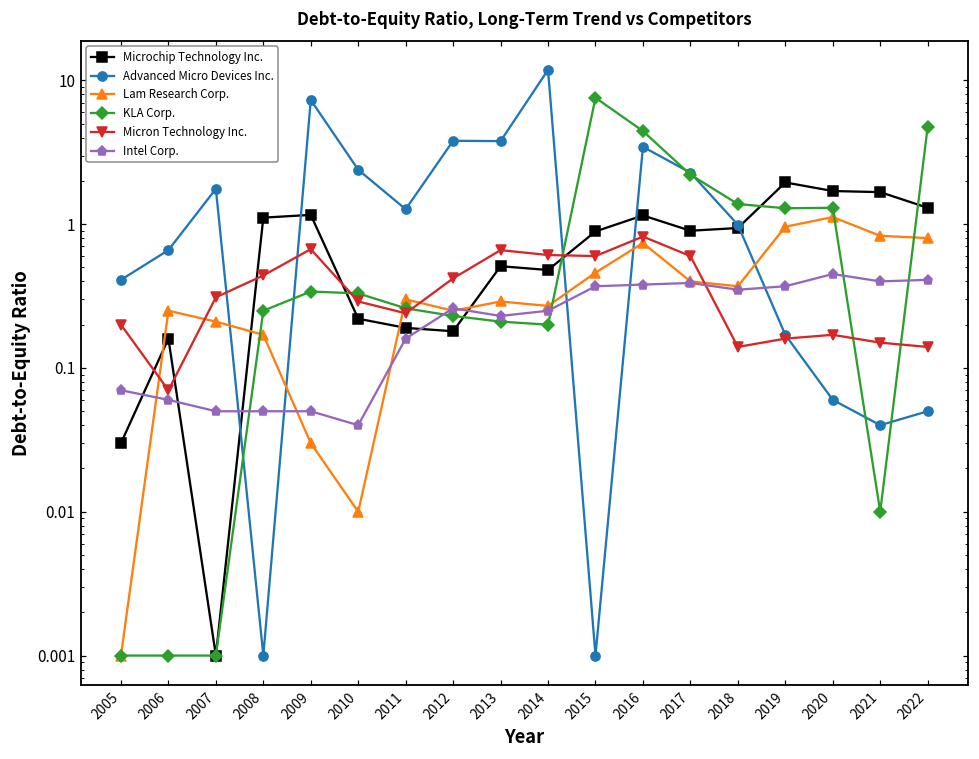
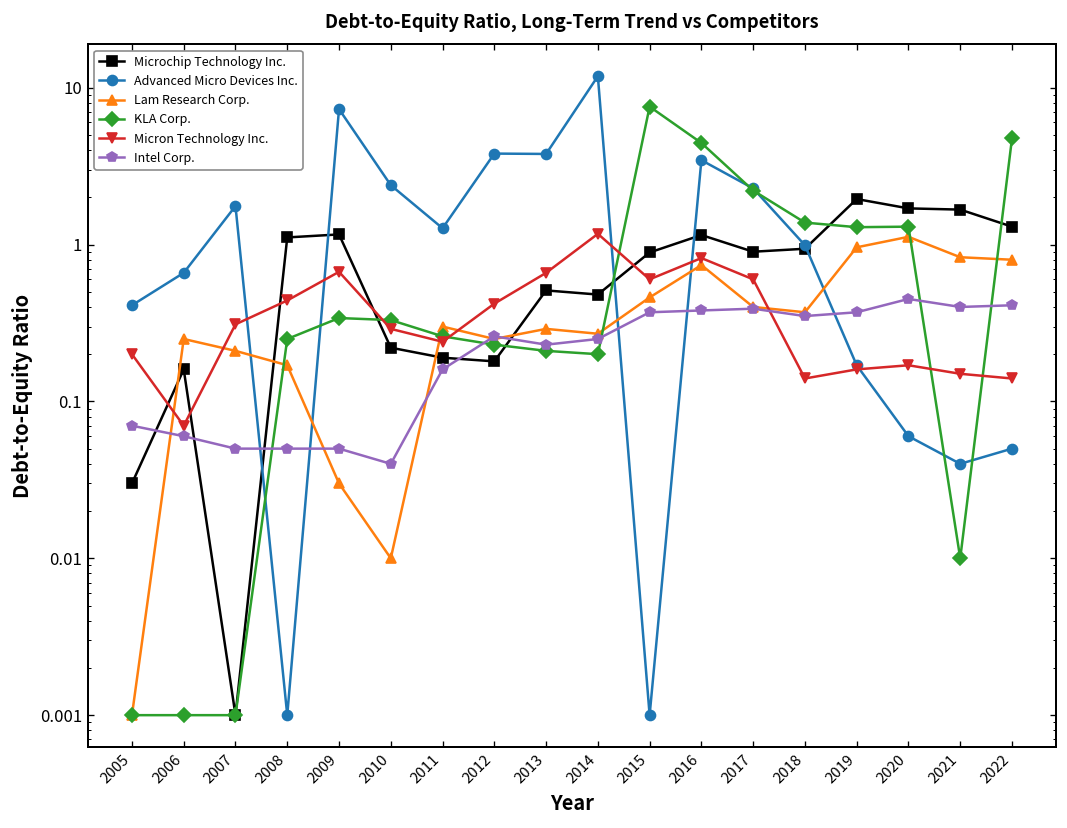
Micron Technology Inc., 2014: 0.6 -> 1.2
